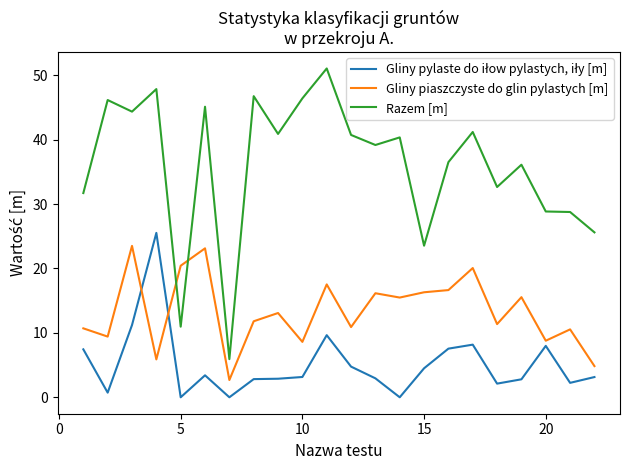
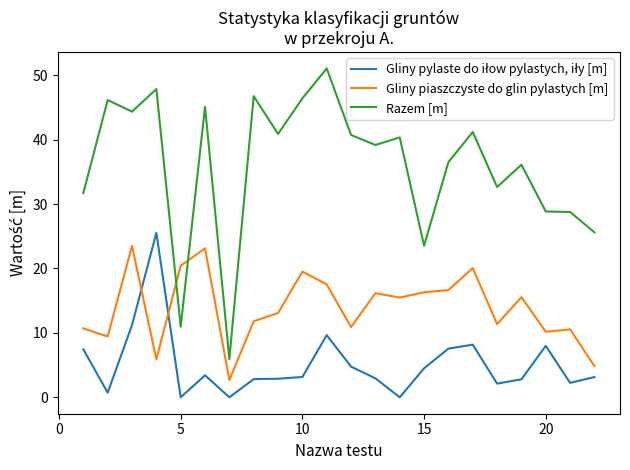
Gliny piaszczyste do glin pylastych [m], 10: 9 -> 20
Gliny piaszczyste do glin pylastych [m], 20: 9 -> 10
